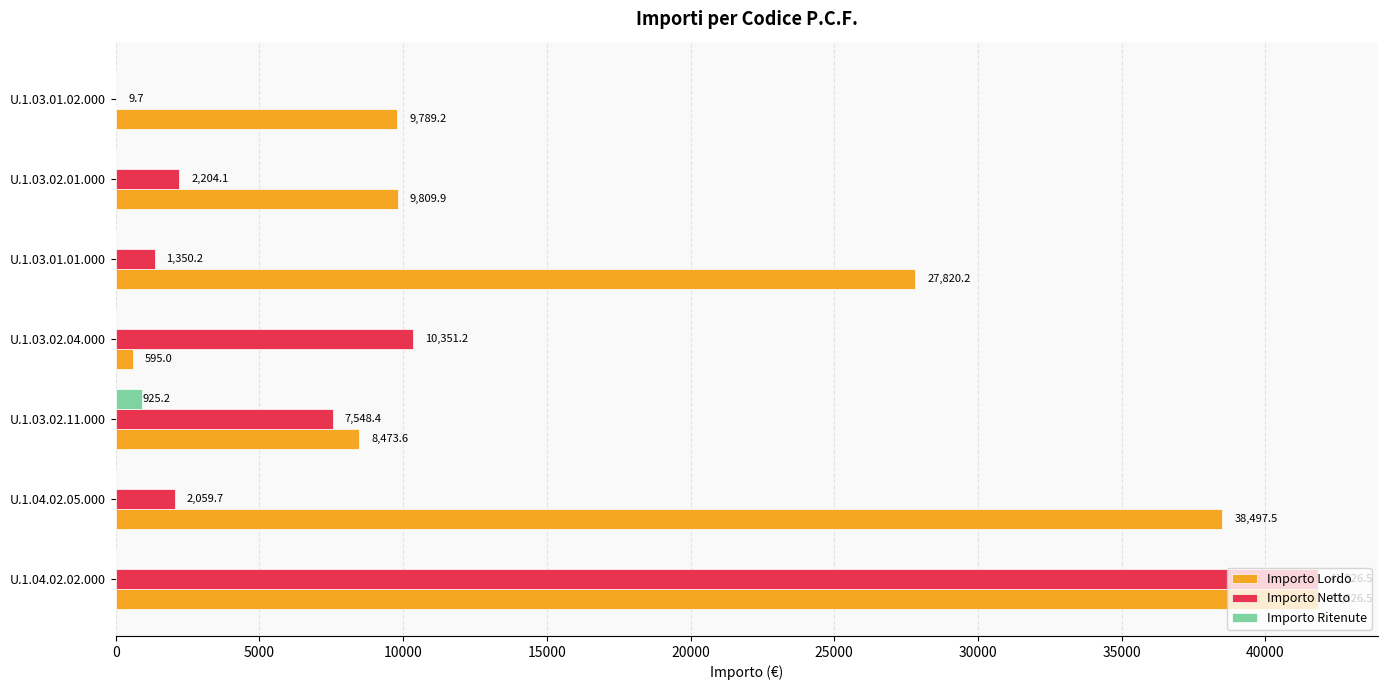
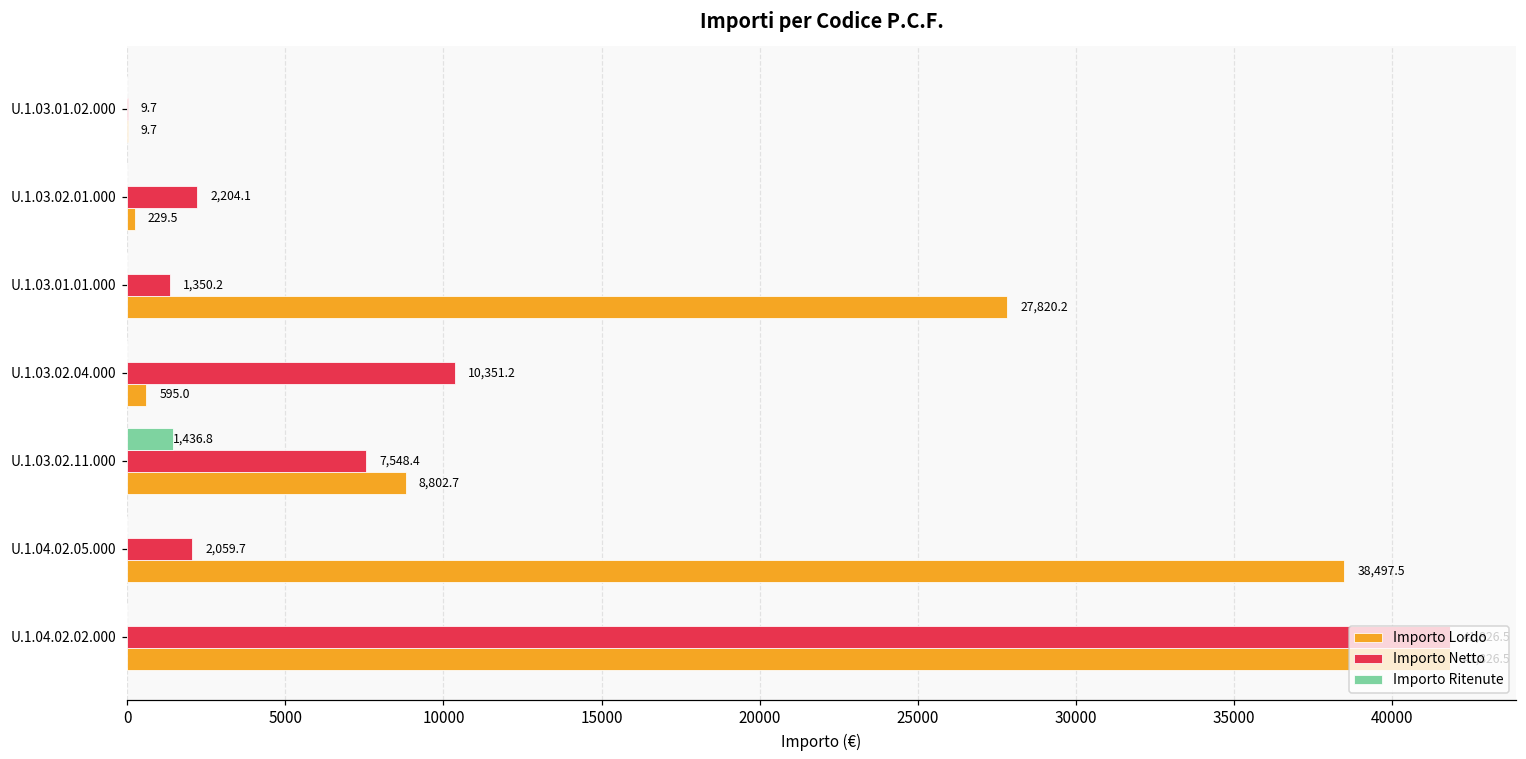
Importo Lordo, U.1.03.01.02.000: 9,789.2 -> 9.7
Importo Lordo, U.1.03.02.01.000: 9,809.9 -> 229.5
Importo Ritenute, U.1.03.02.11.000: 925.2 -> 1,436.8
Importo Lordo, U.1.03.02.11.000: 8,473.6 -> 8,802.7
